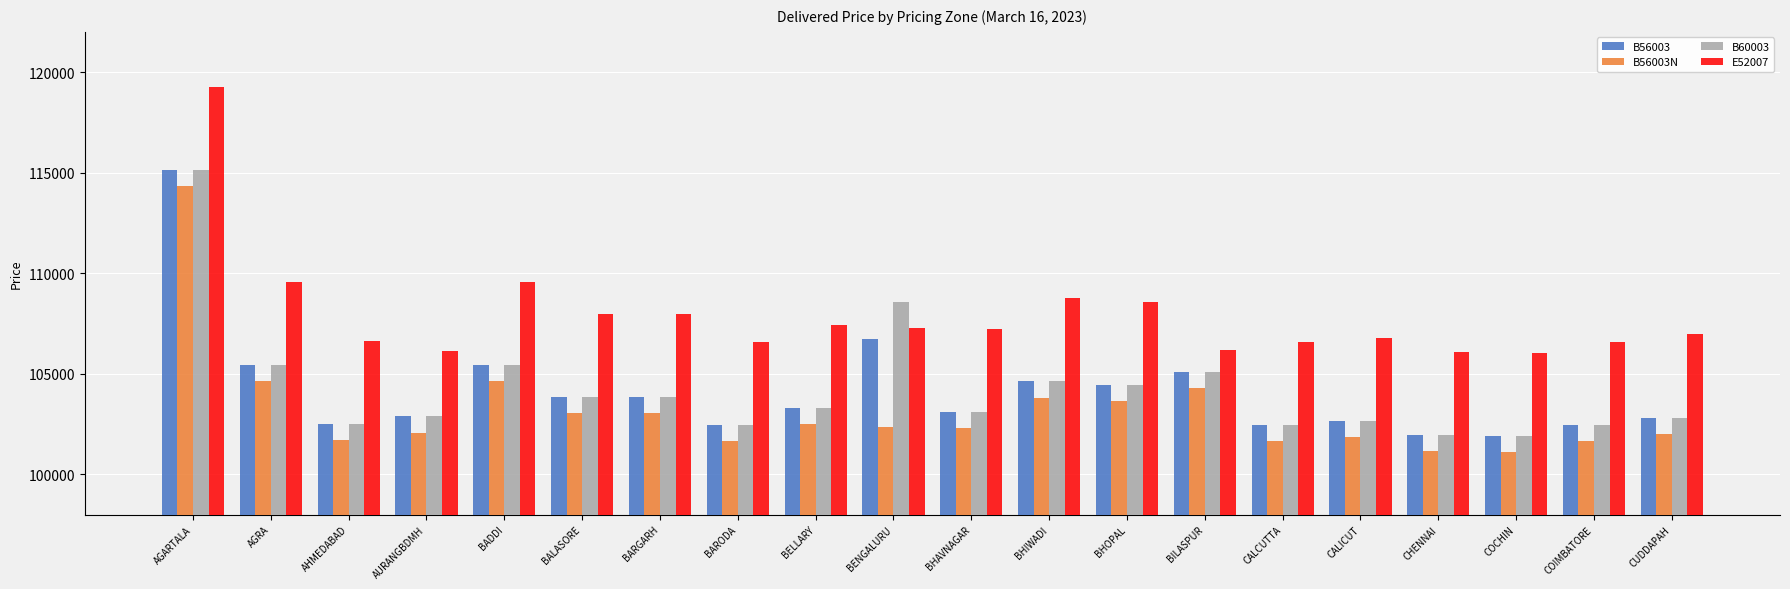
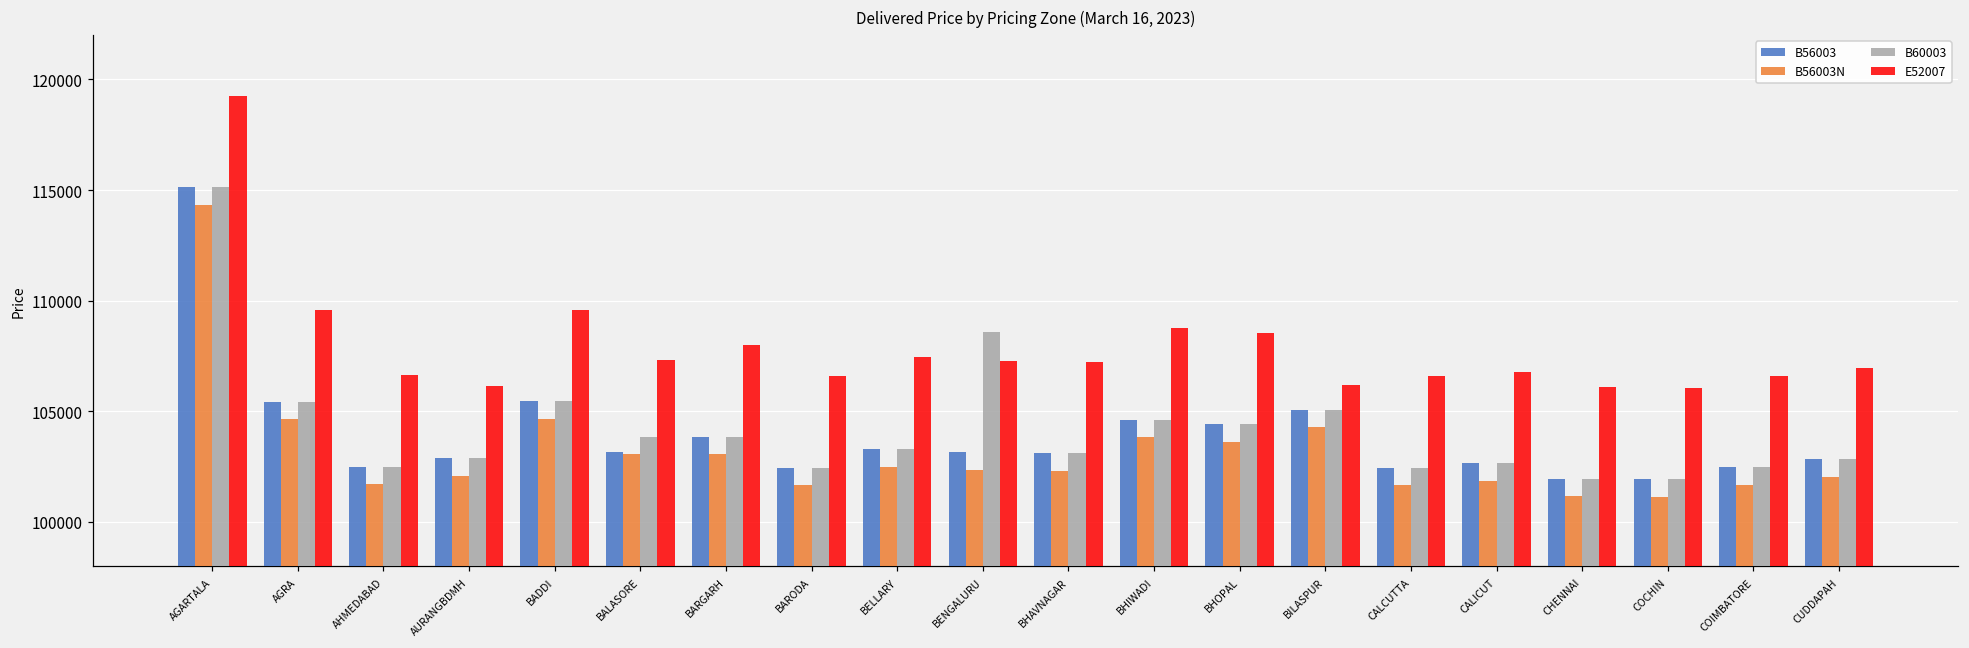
B56003, BALASORE: 103900 -> 103200
E52007, BALASORE: 108000 -> 107300
B56003, BENGALURU: 106700 -> 103200
